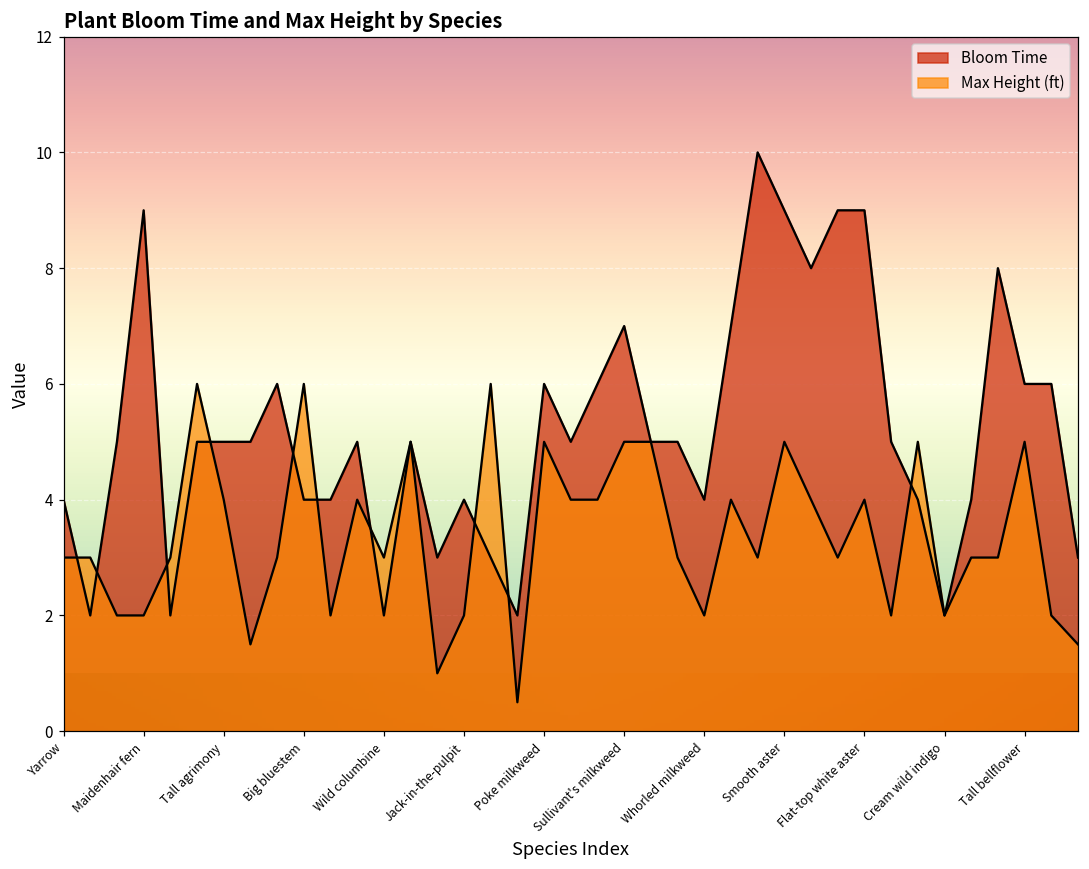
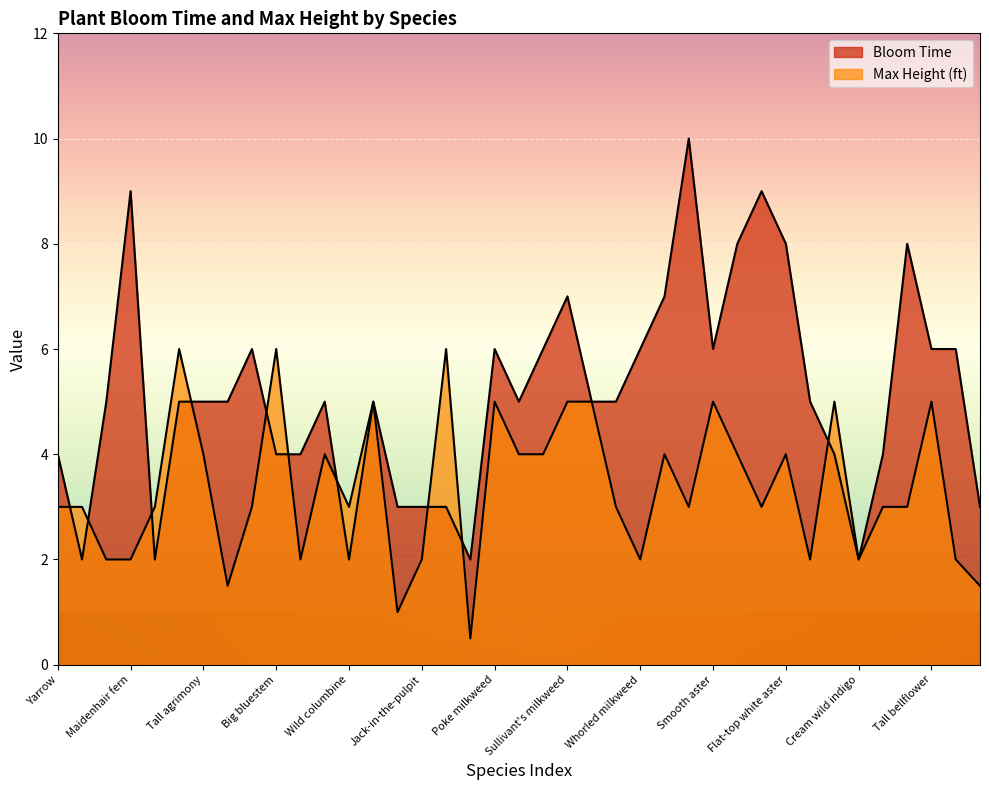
Bloom Time, Jack-in-the-pulpit: 4 -> 3
Bloom Time, Whorled milkweed: 4 -> 6
Bloom Time, Smooth aster: 9 -> 6
Bloom Time, Flat-top white aster: 9 -> 8
